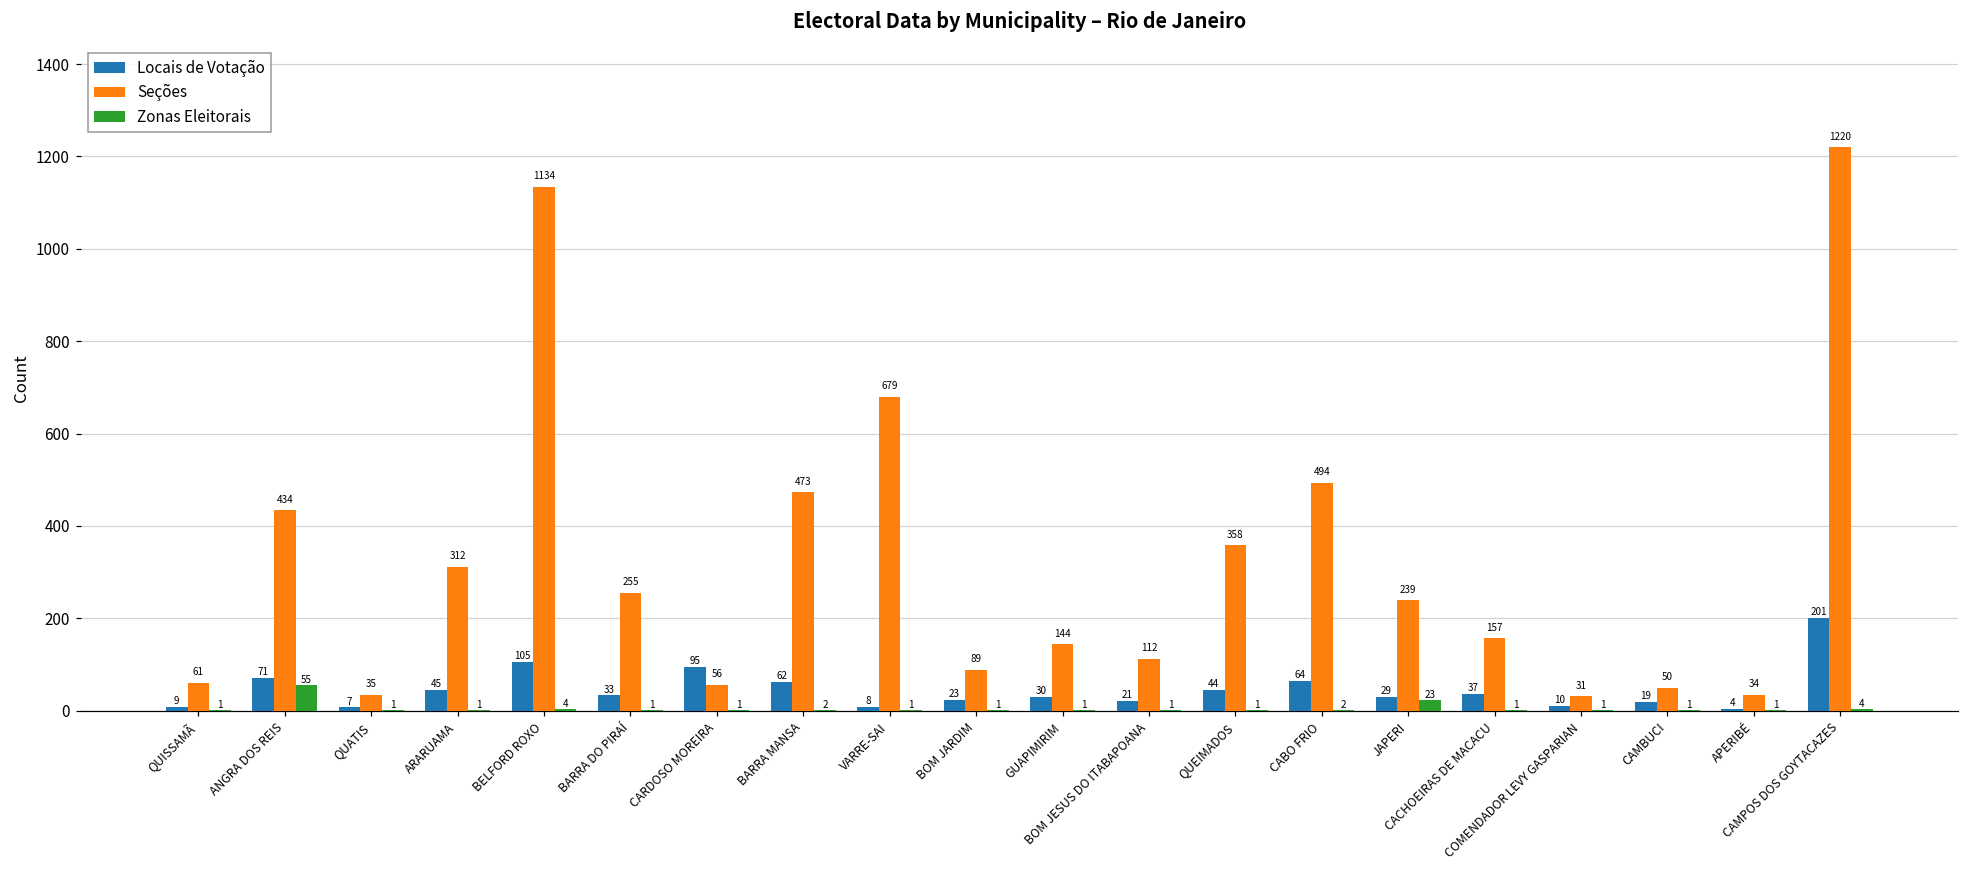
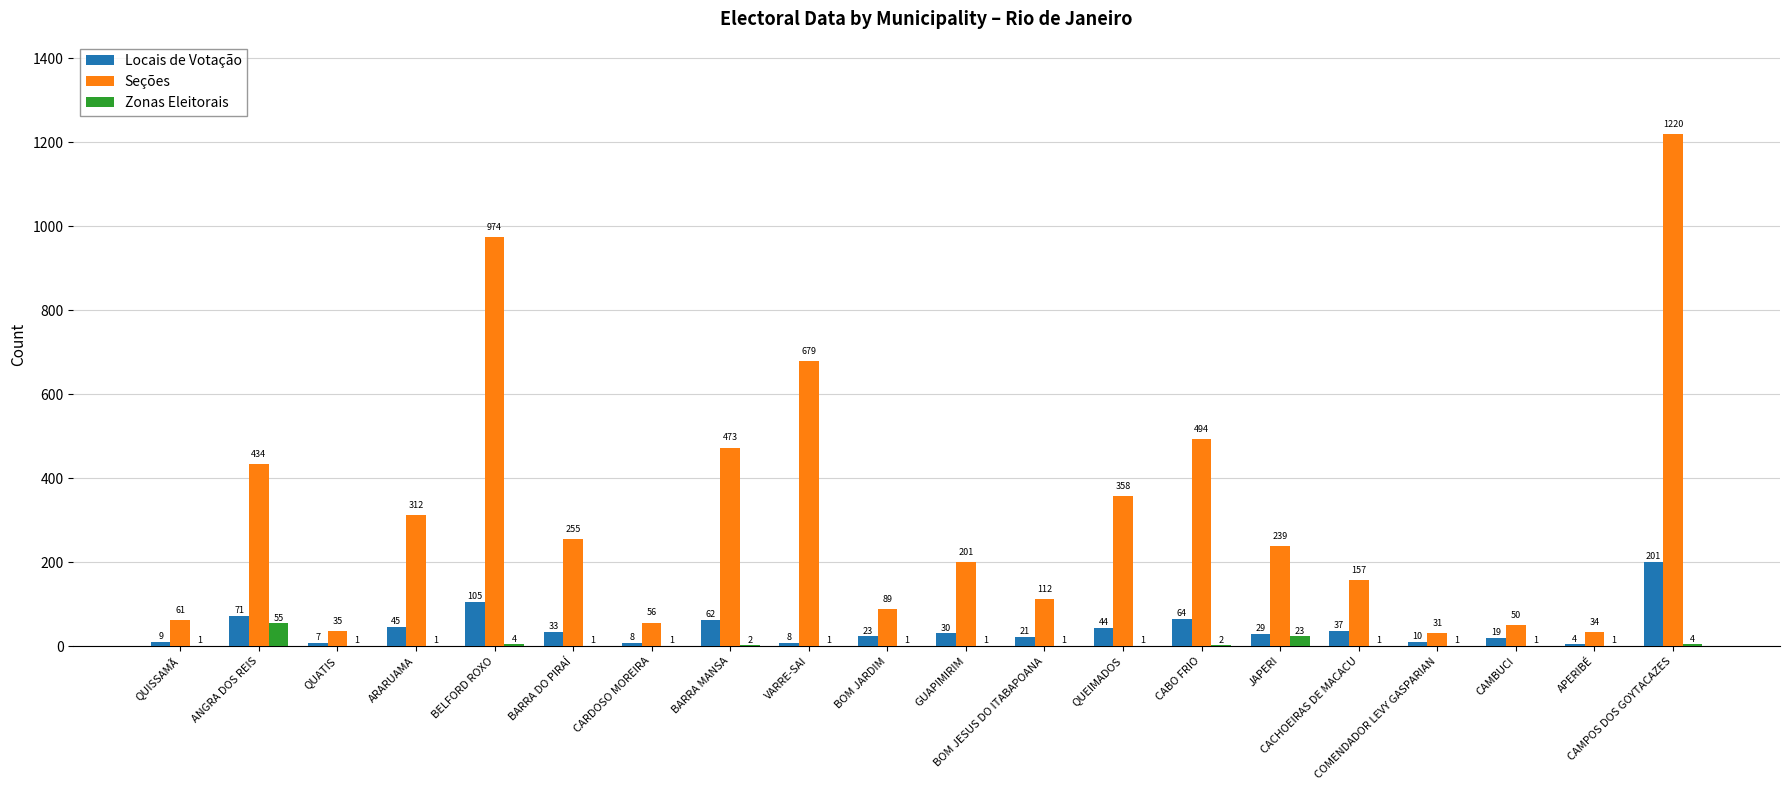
Seções, BELFORD ROXO: 1134 -> 974
Locais de Votação, CARDOSO MOREIRA: 95 -> 8
Seções, GUAPIMIRIM: 144 -> 201
